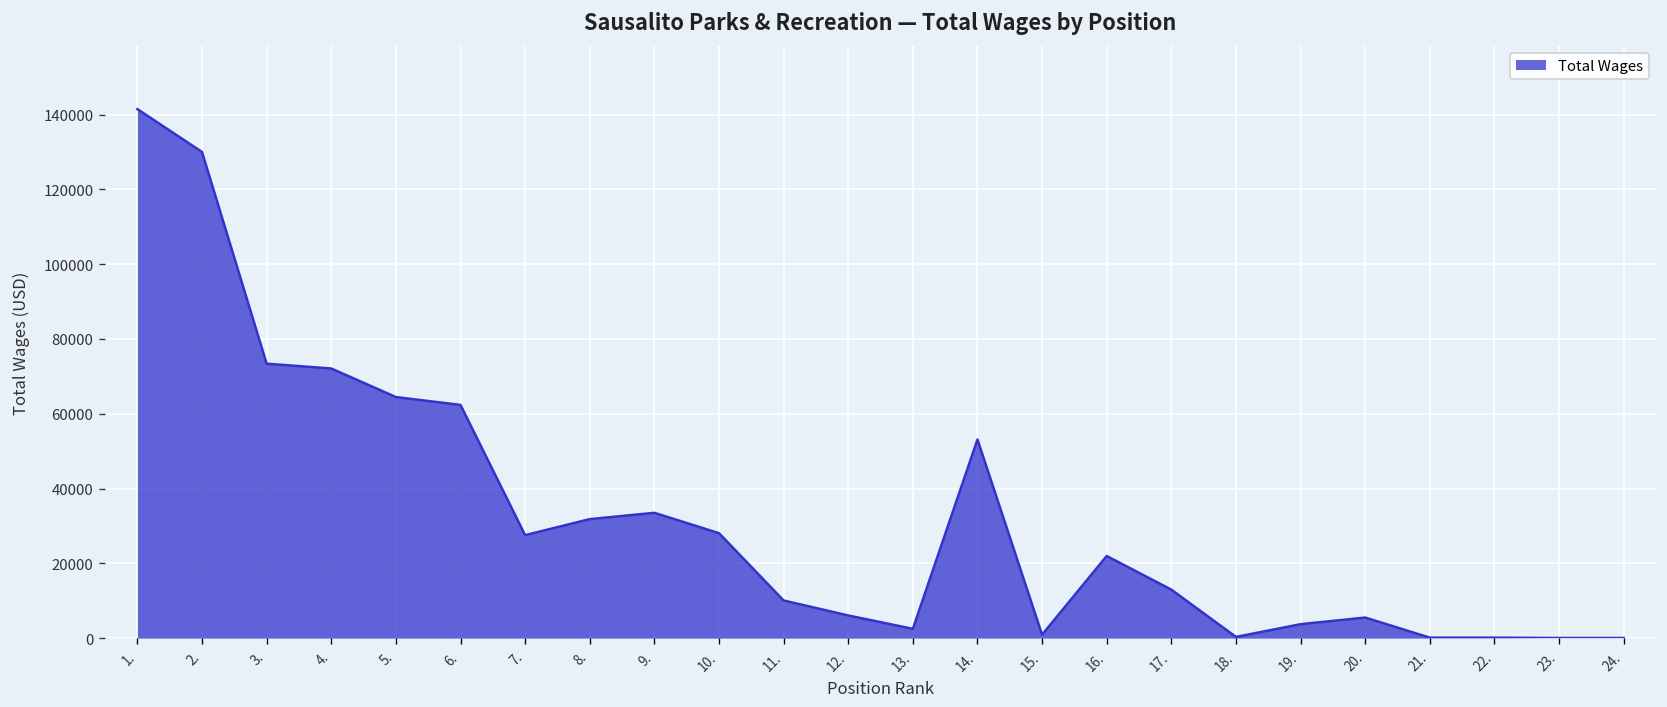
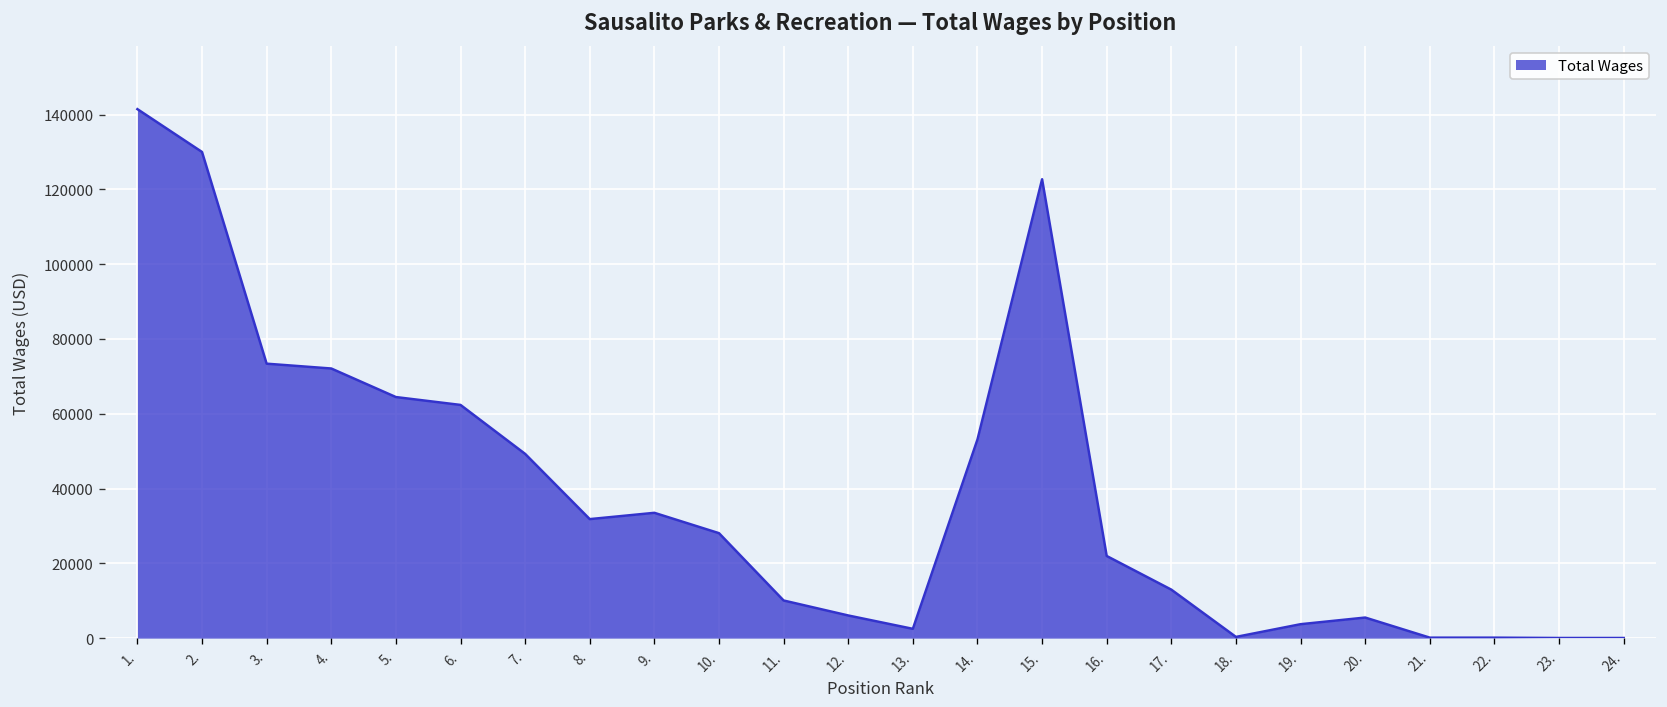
7.: 28000 -> 49000
15.: 1000 -> 123000
